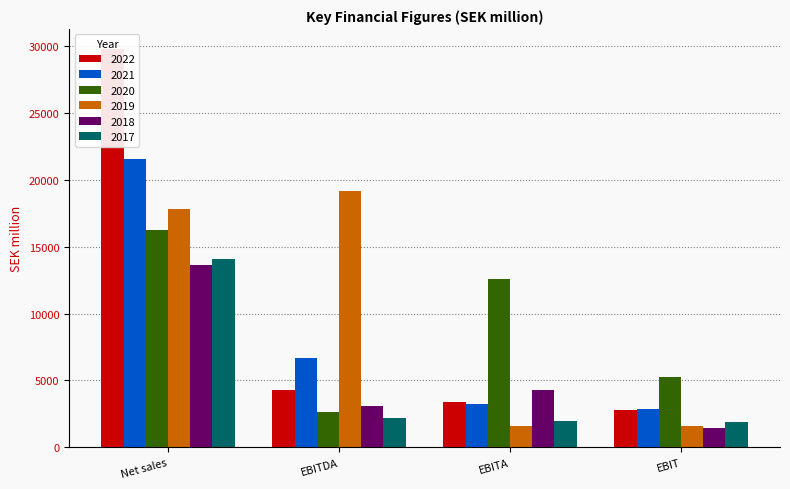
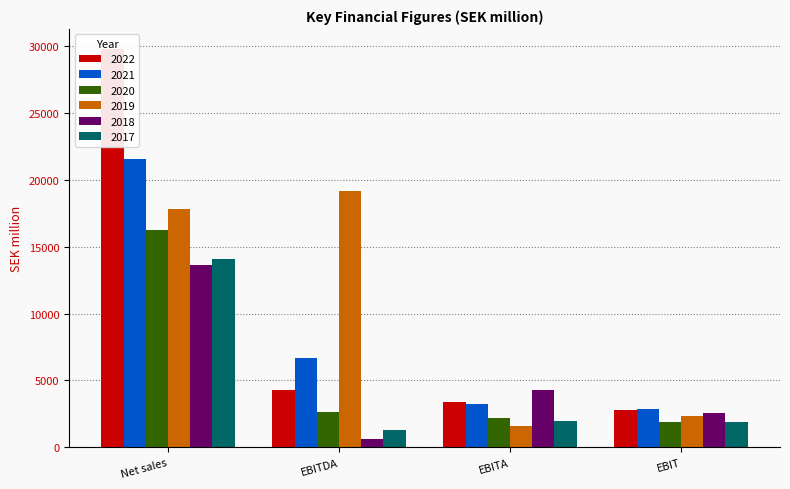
2018, EBITDA: 3100 -> 600
2017, EBITDA: 2200 -> 1300
2020, EBITA: 12600 -> 2200
2020, EBIT: 5300 -> 1900
2019, EBIT: 1600 -> 2300
2018, EBIT: 1500 -> 2600
